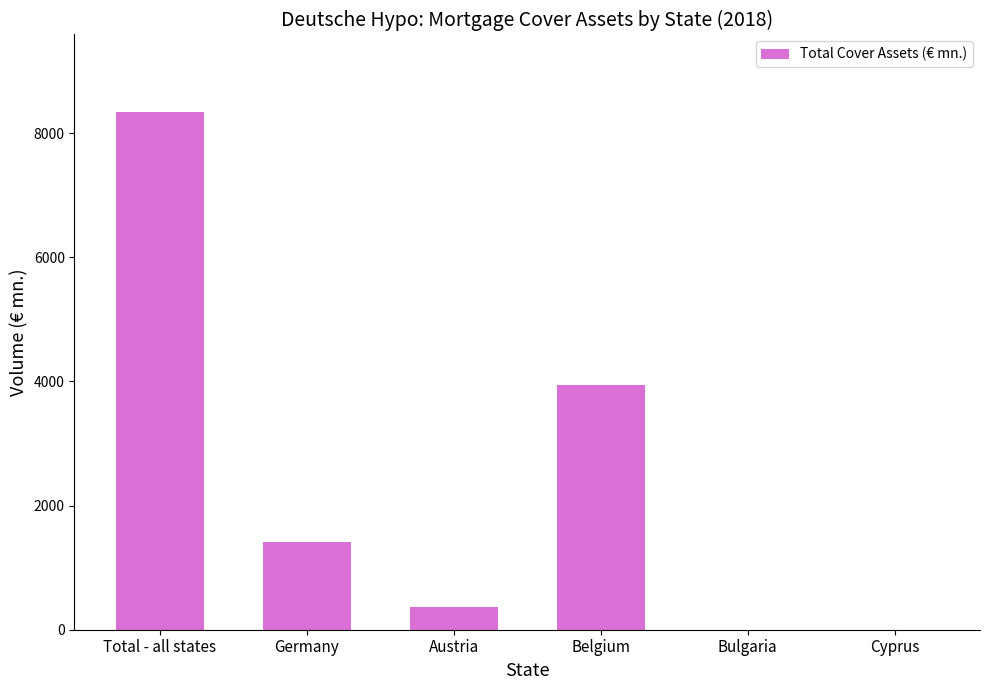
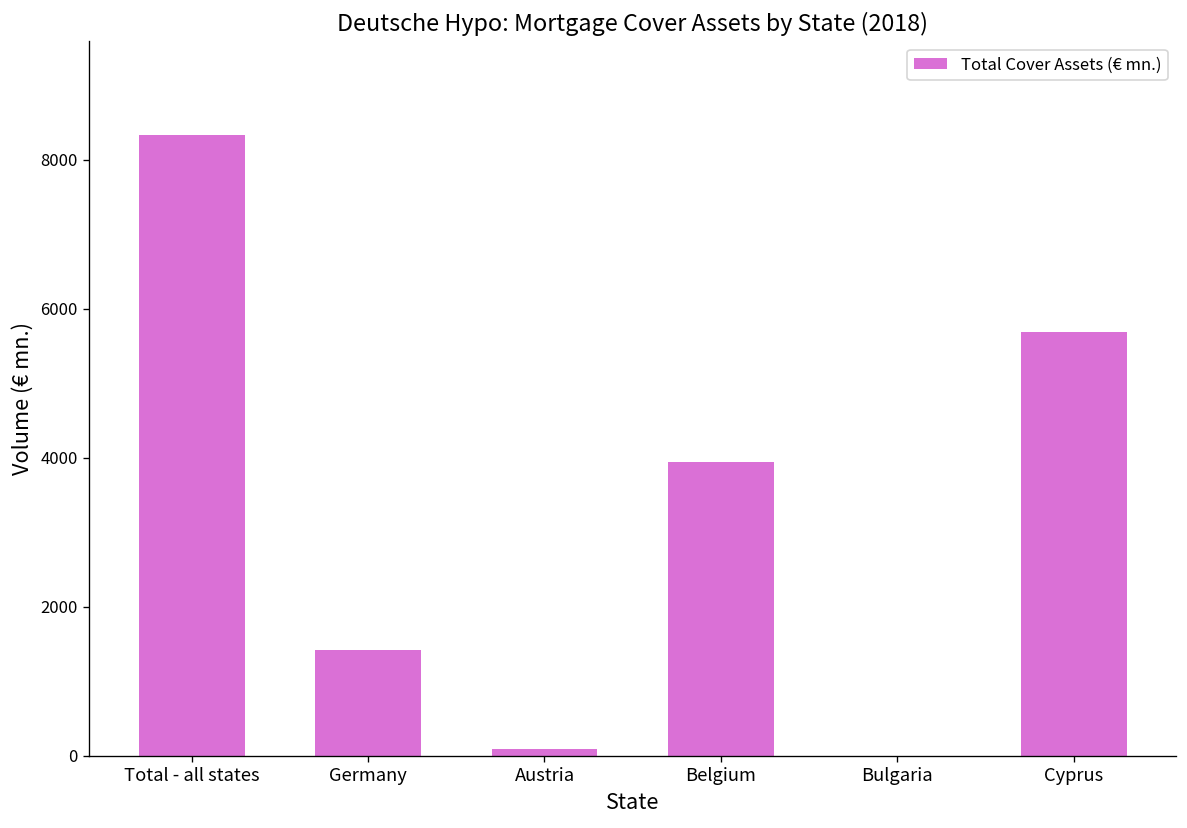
Austria: 400 -> 100
Cyprus: 0 -> 5700
